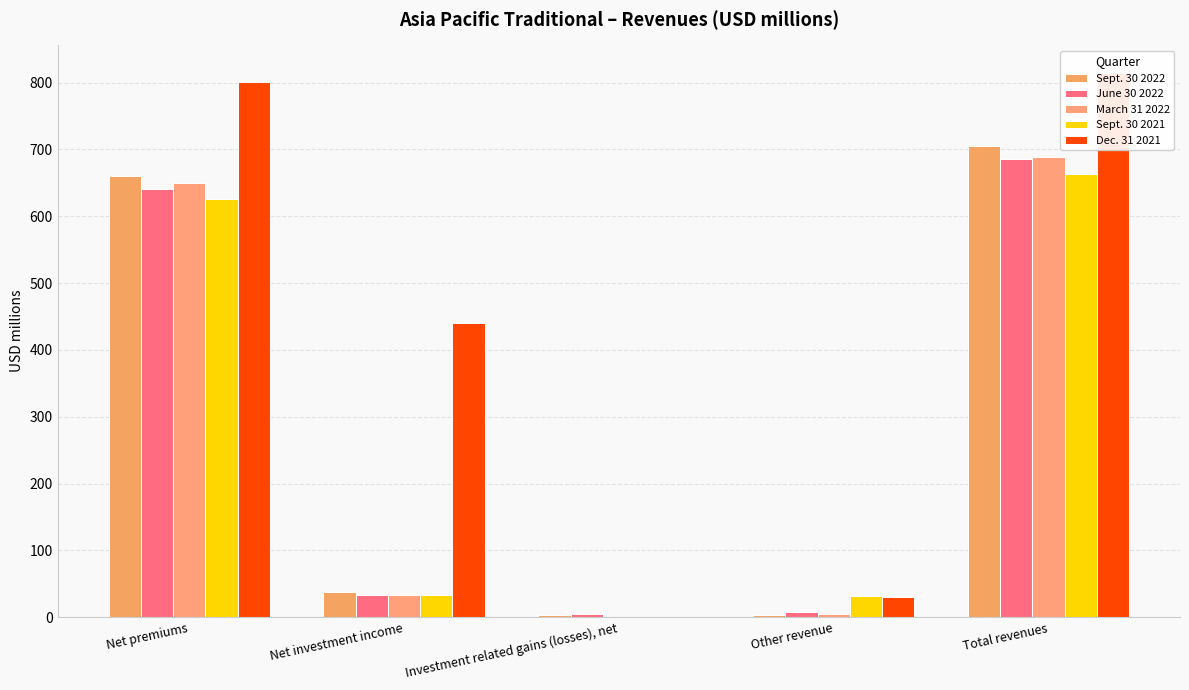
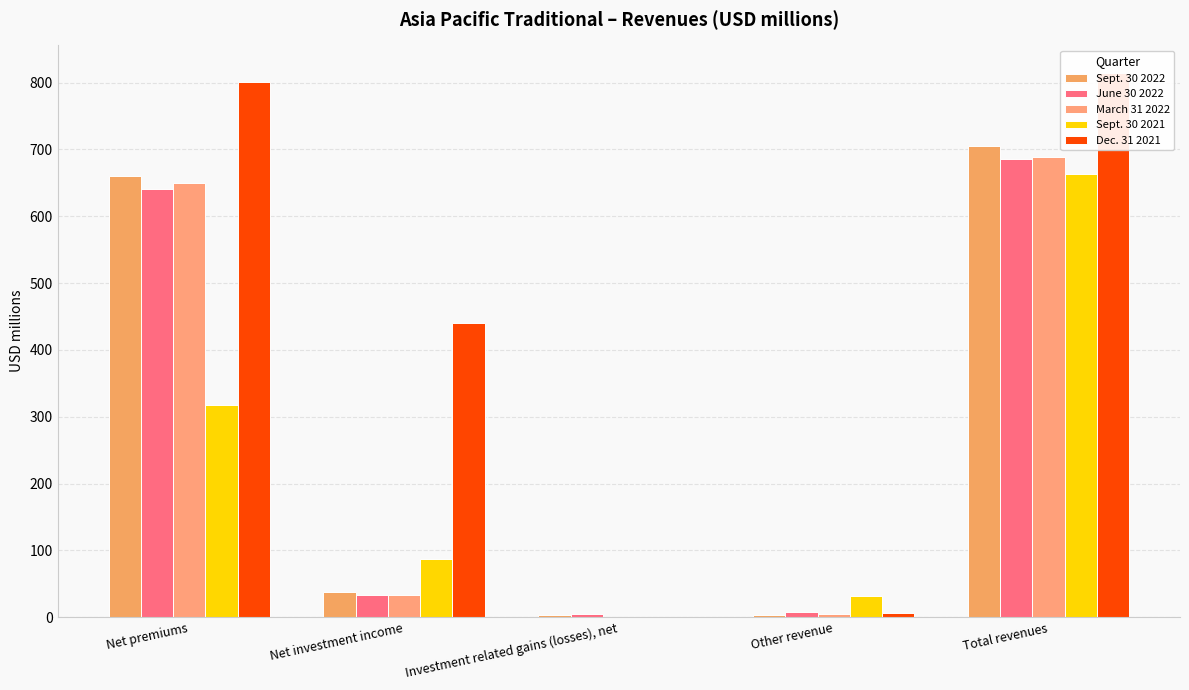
Sept. 30 2021, Net premiums: 630 -> 320
Sept. 30 2021, Net investment income: 30 -> 90
Dec. 31 2021, Other revenue: 30 -> 10
